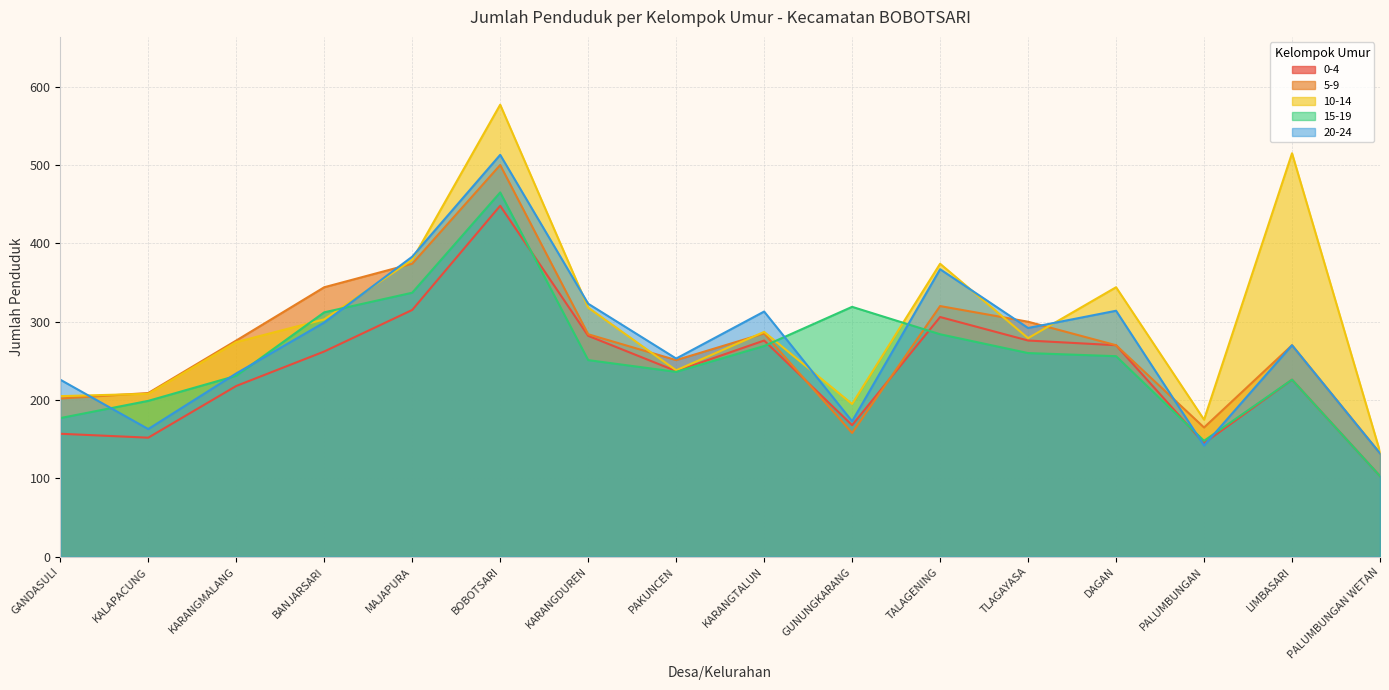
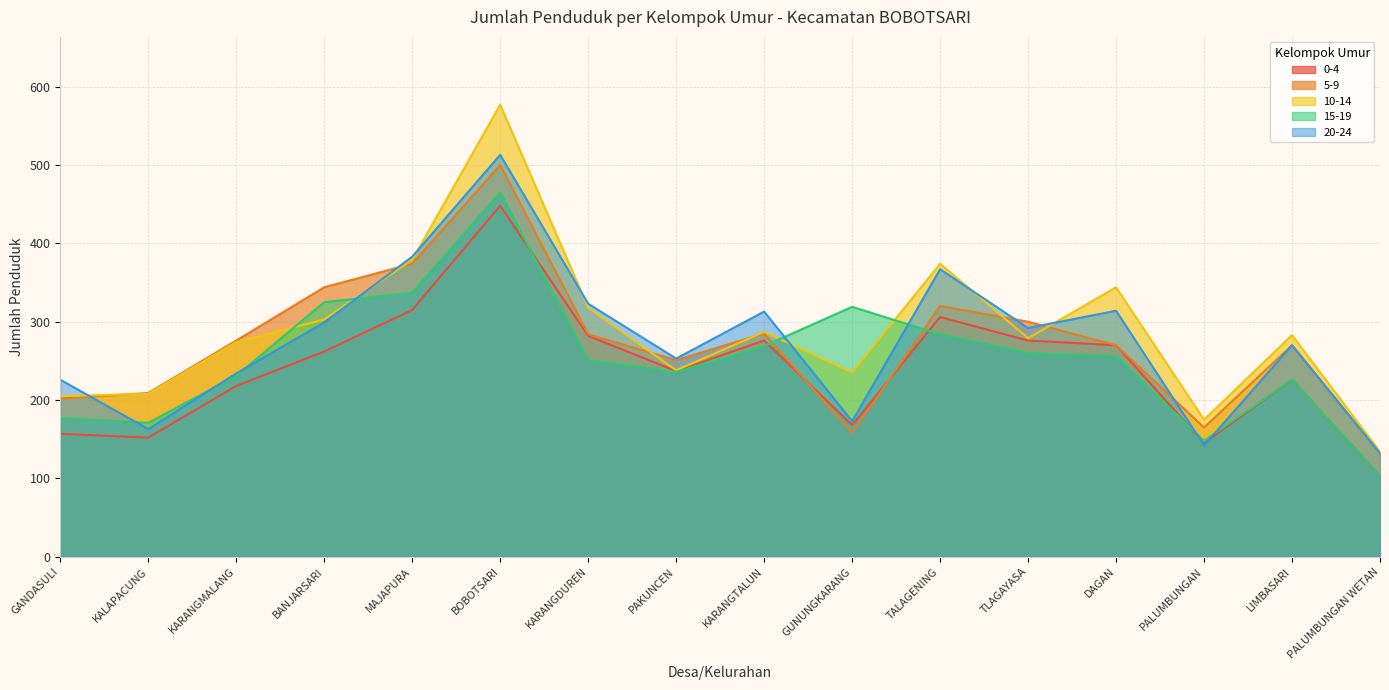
15-19, KALAPACUNG: 200 -> 170
15-19, BANJARSARI: 310 -> 330
10-14, GUNUNGKARANG: 200 -> 240
10-14, LIMBASARI: 520 -> 280
